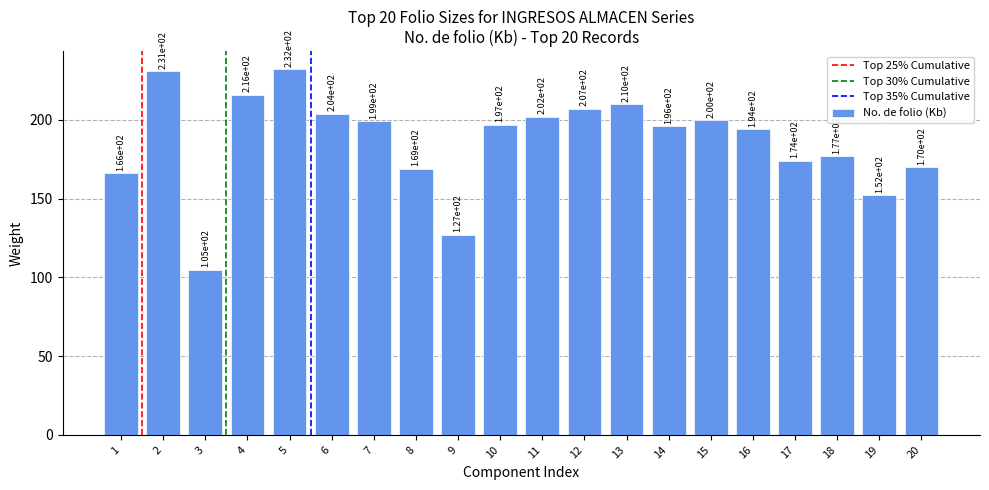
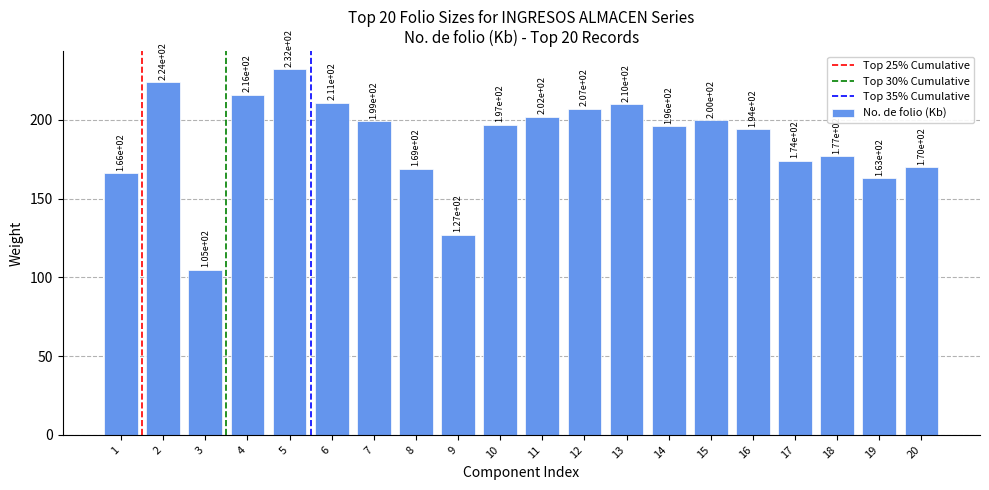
2: 2.31e+02 -> 2.24e+02
6: 2.04e+02 -> 2.11e+02
19: 1.52e+02 -> 1.63e+02
